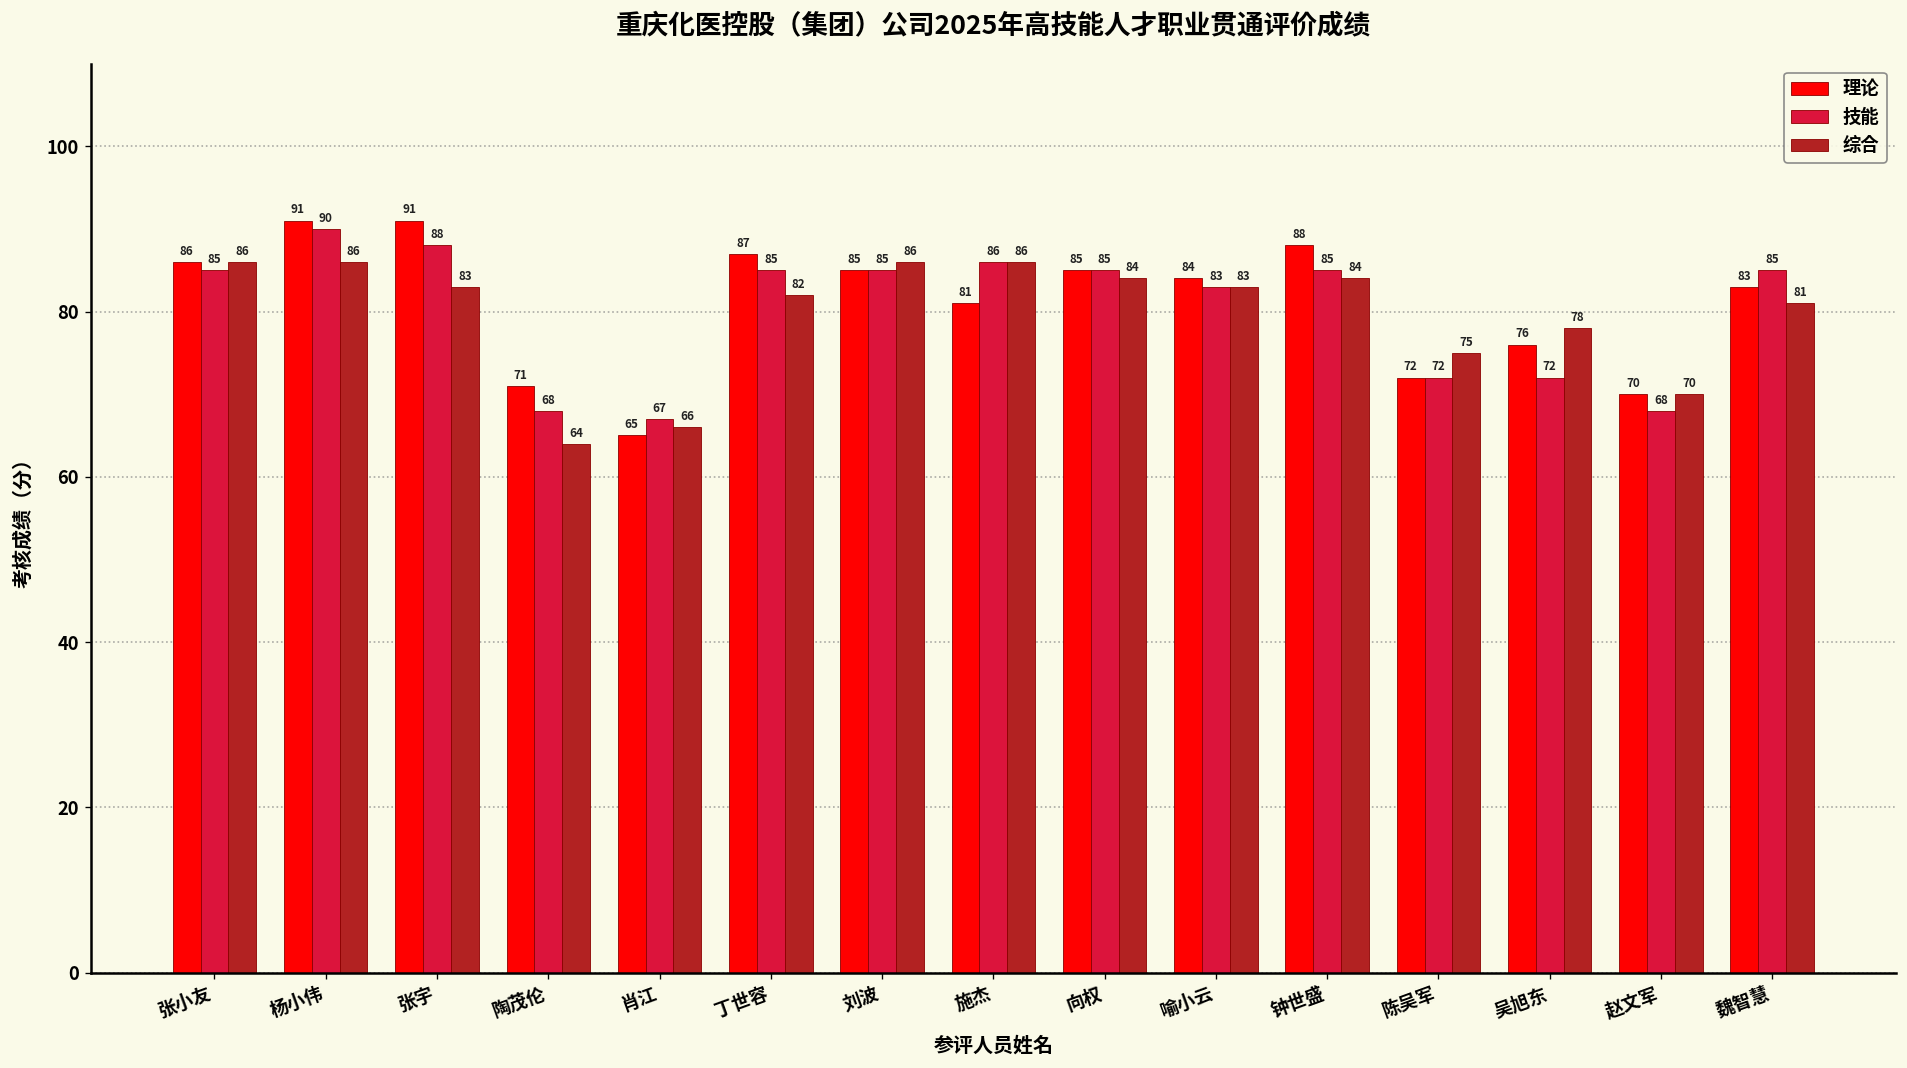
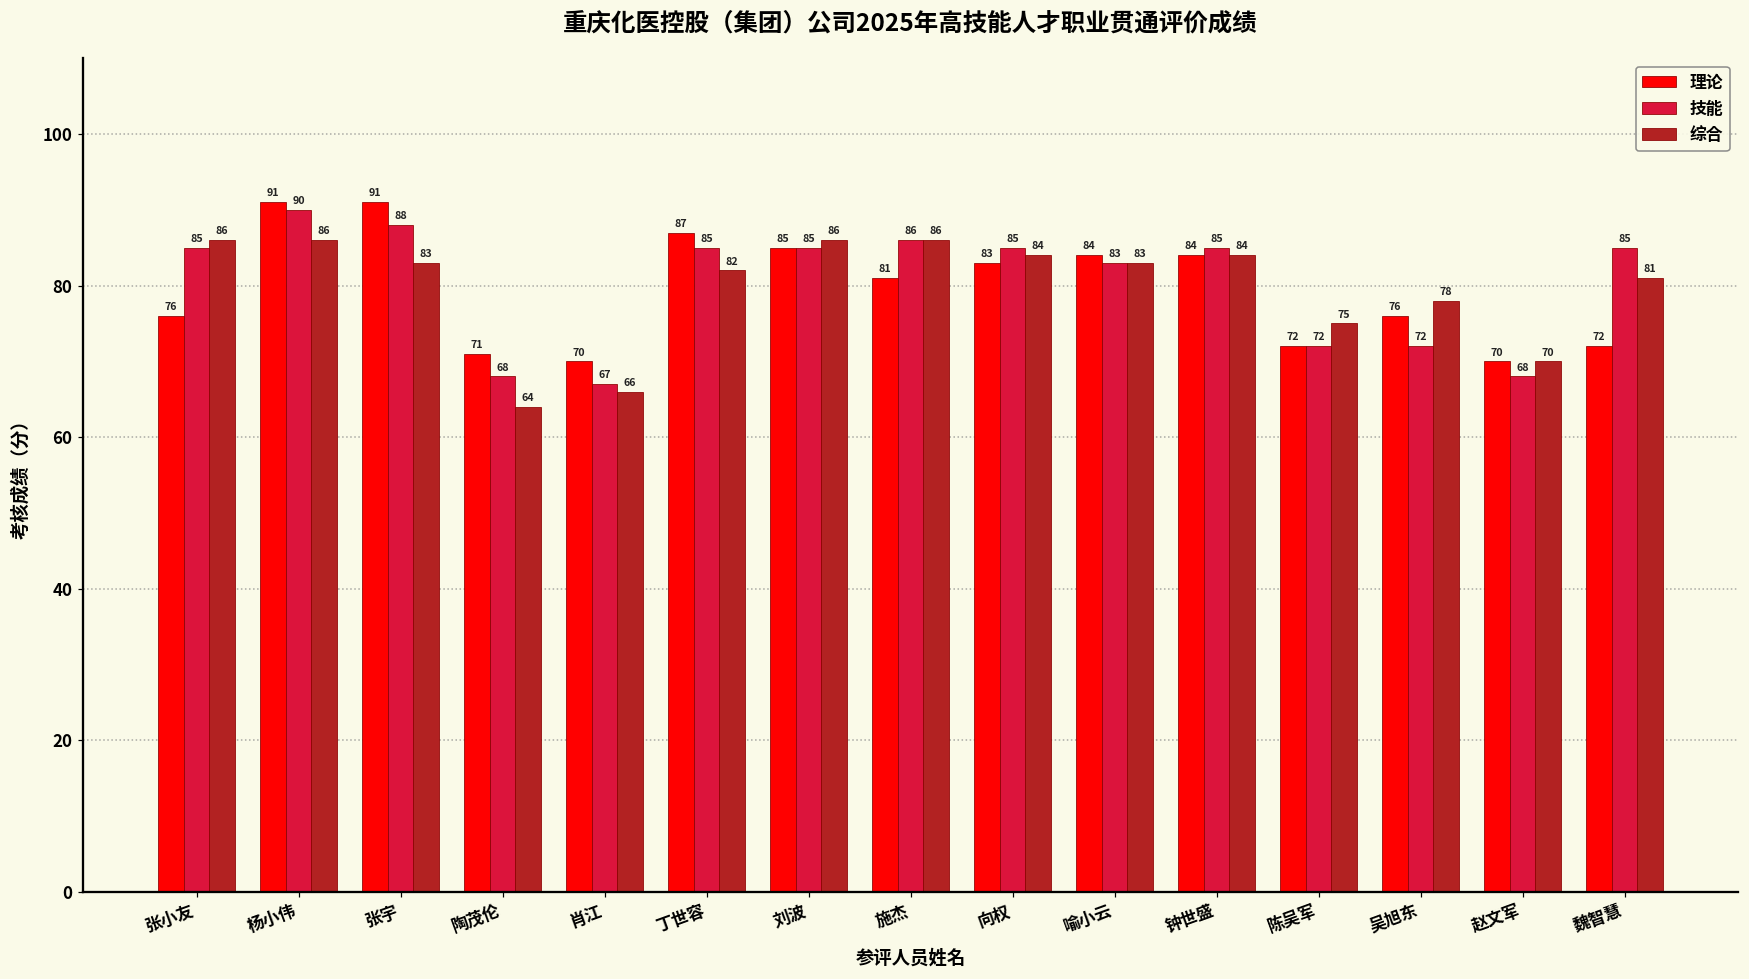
理论, 张小友: 86 -> 76
理论, 肖江: 65 -> 70
理论, 向权: 85 -> 83
理论, 钟世盛: 88 -> 84
理论, 魏智慧: 83 -> 72
